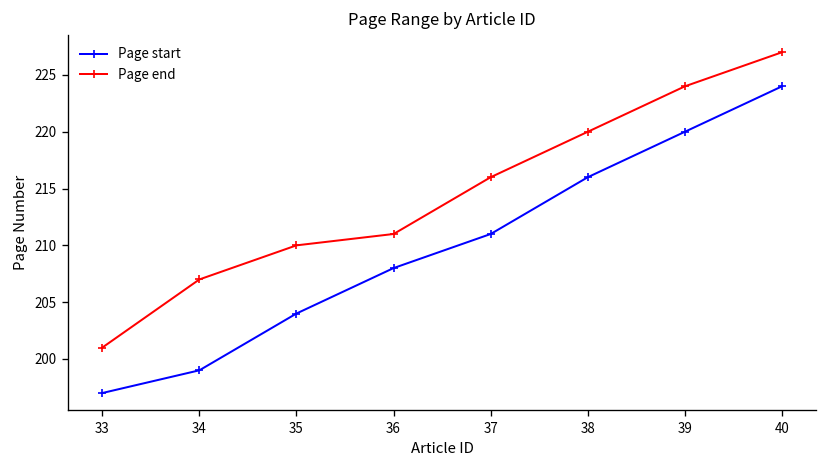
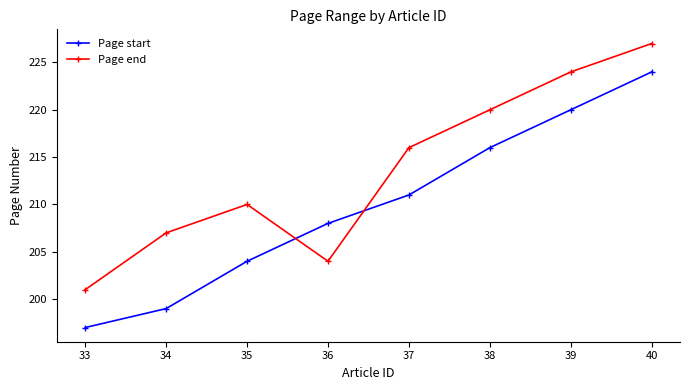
Page end, 36: 211 -> 204
